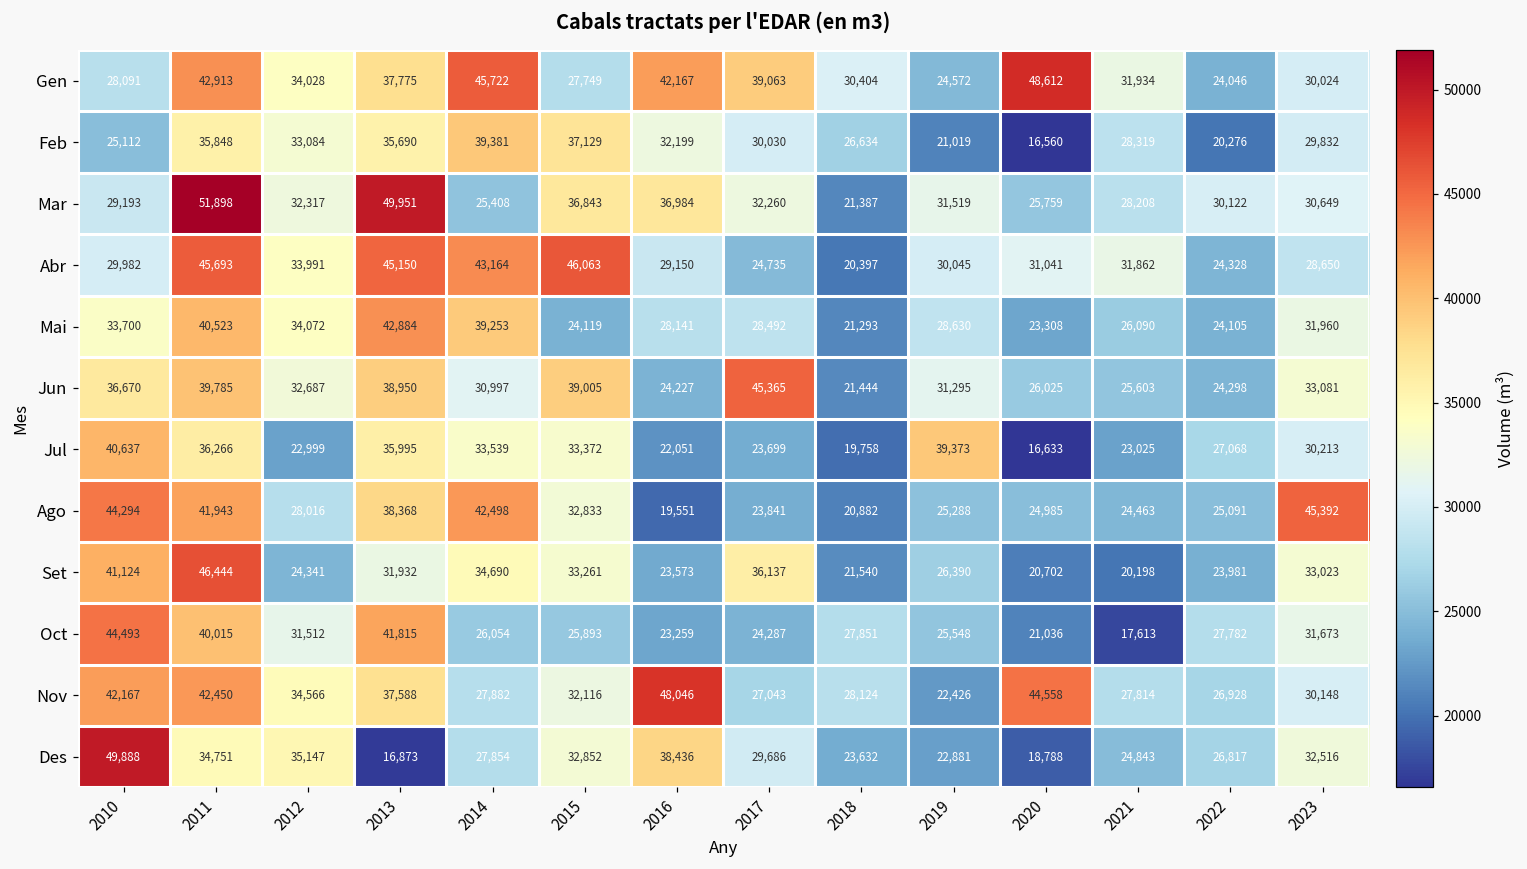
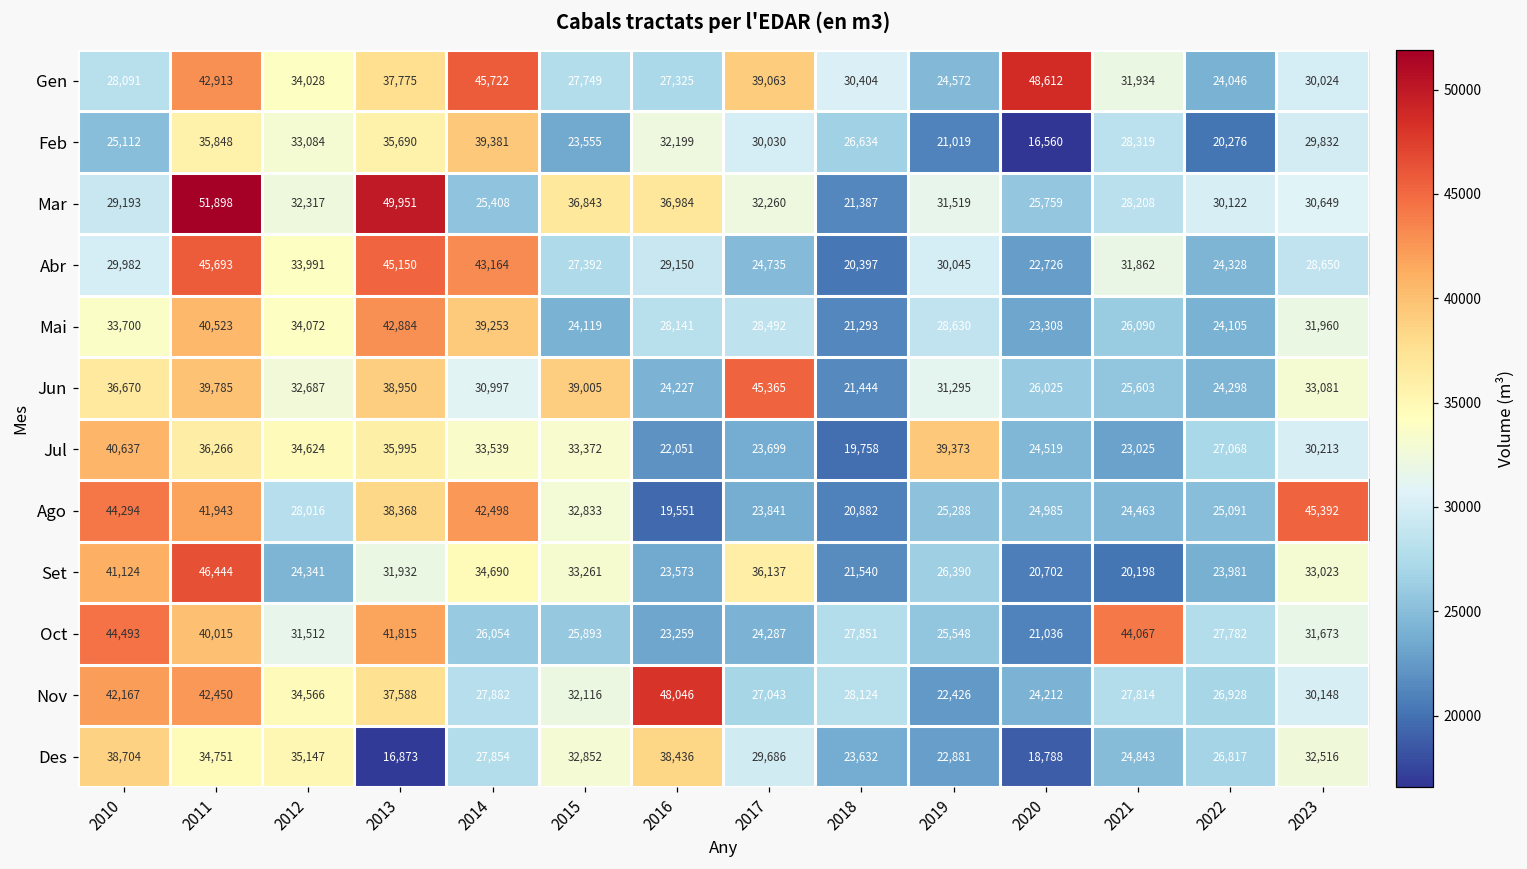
Gen, 2016: 42,167 -> 27,325
Feb, 2015: 37,129 -> 23,555
Abr, 2015: 46,063 -> 27,392
Abr, 2020: 31,041 -> 22,726
Jul, 2012: 22,999 -> 34,624
Jul, 2020: 16,633 -> 24,519
Oct, 2021: 17,613 -> 44,067
Nov, 2020: 44,558 -> 24,212
Des, 2010: 49,888 -> 38,704
